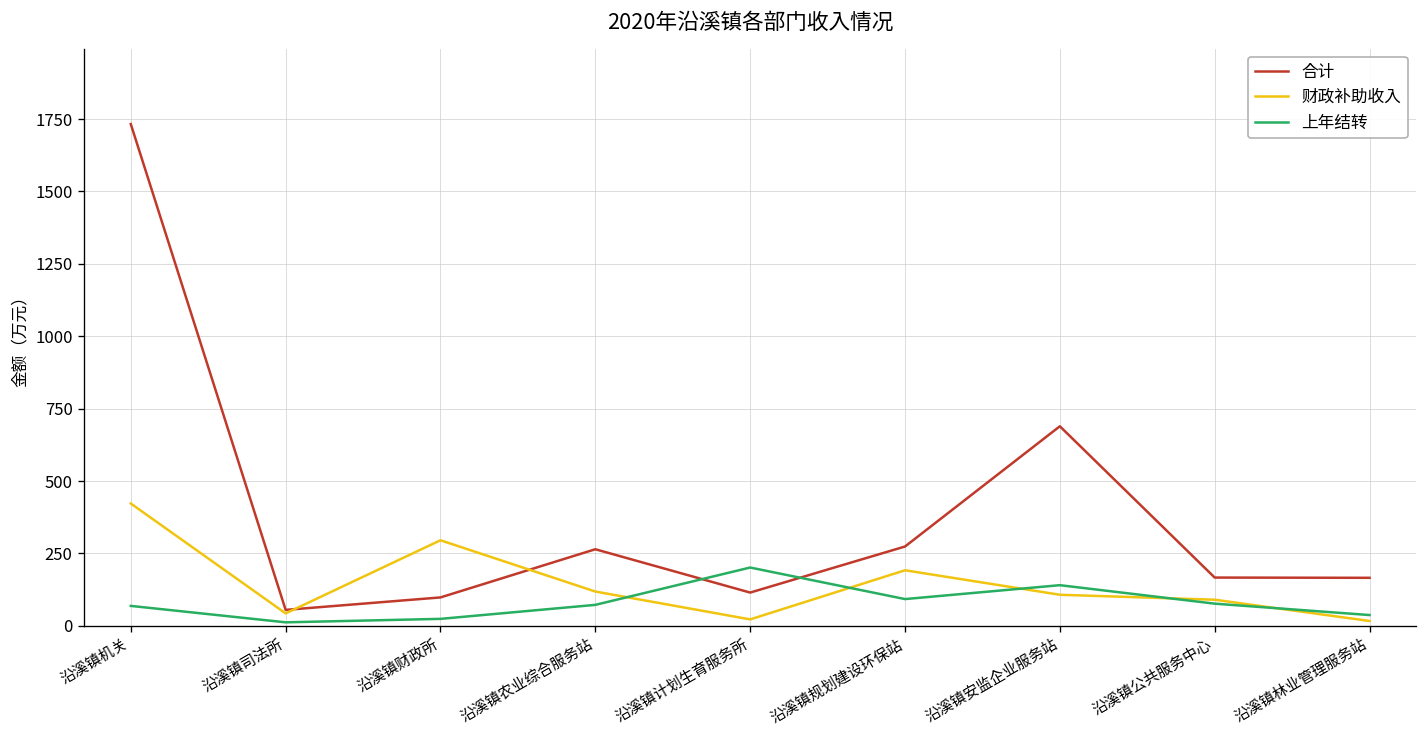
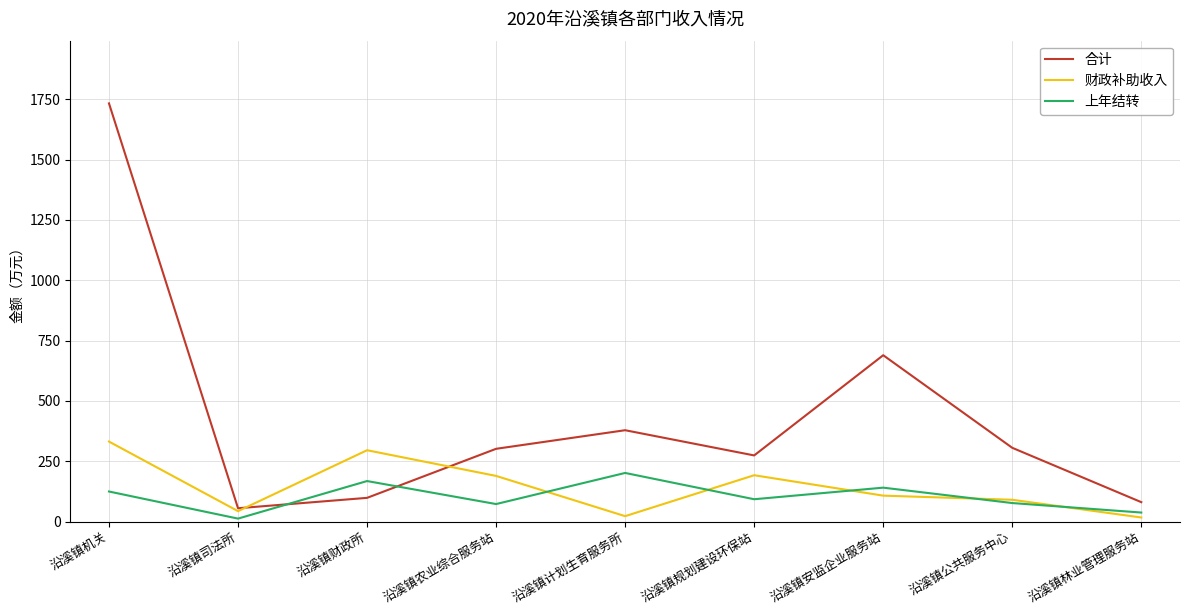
财政补助收入, 沿溪镇机关: 420 -> 330
上年结转, 沿溪镇机关: 70 -> 120
上年结转, 沿溪镇财政所: 20 -> 170
合计, 沿溪镇农业综合服务站: 260 -> 300
财政补助收入, 沿溪镇农业综合服务站: 120 -> 190
合计, 沿溪镇计划生育服务所: 110 -> 380
合计, 沿溪镇公共服务中心: 170 -> 310
合计, 沿溪镇林业管理服务站: 170 -> 80
